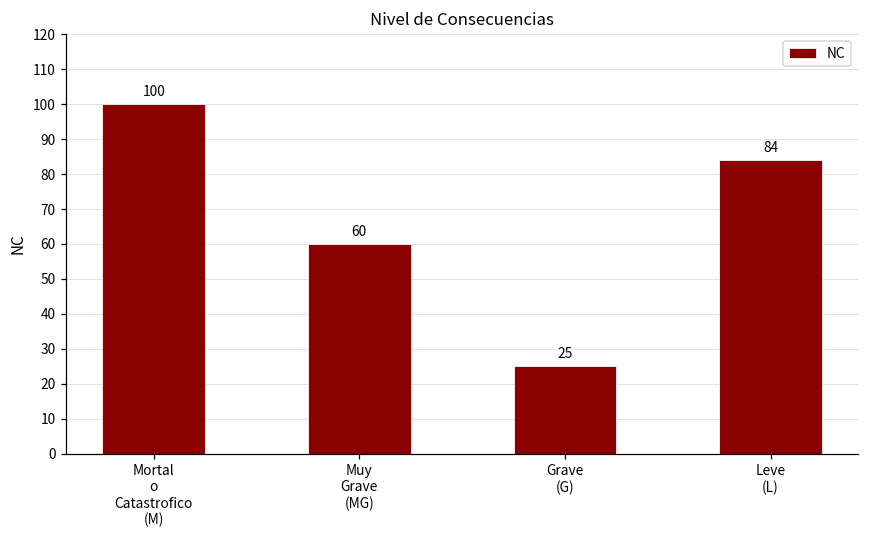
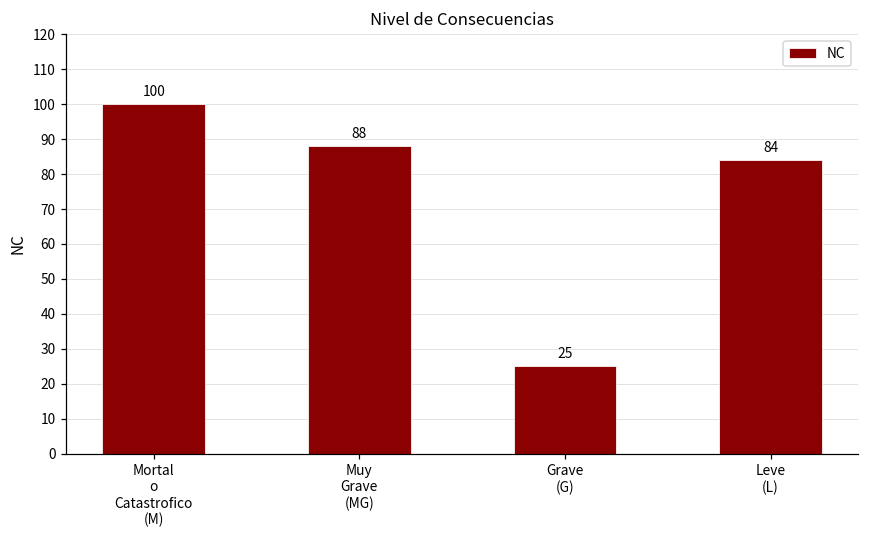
Muy Grave (MG): 60 -> 88
